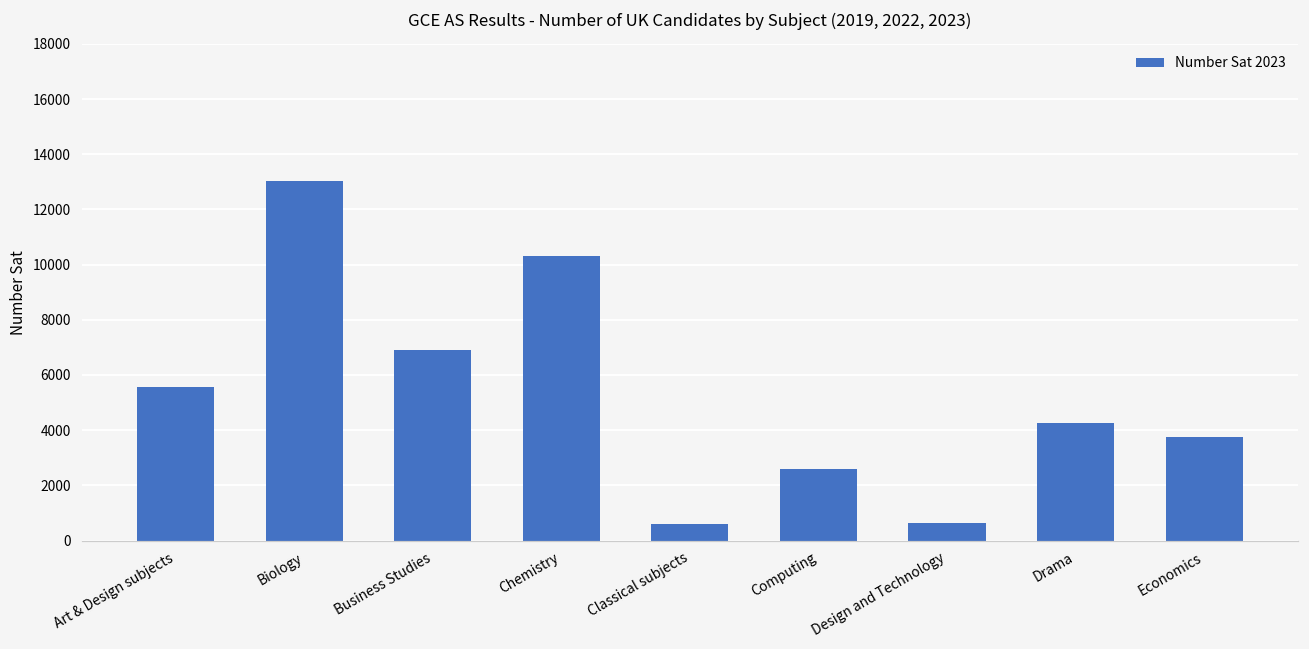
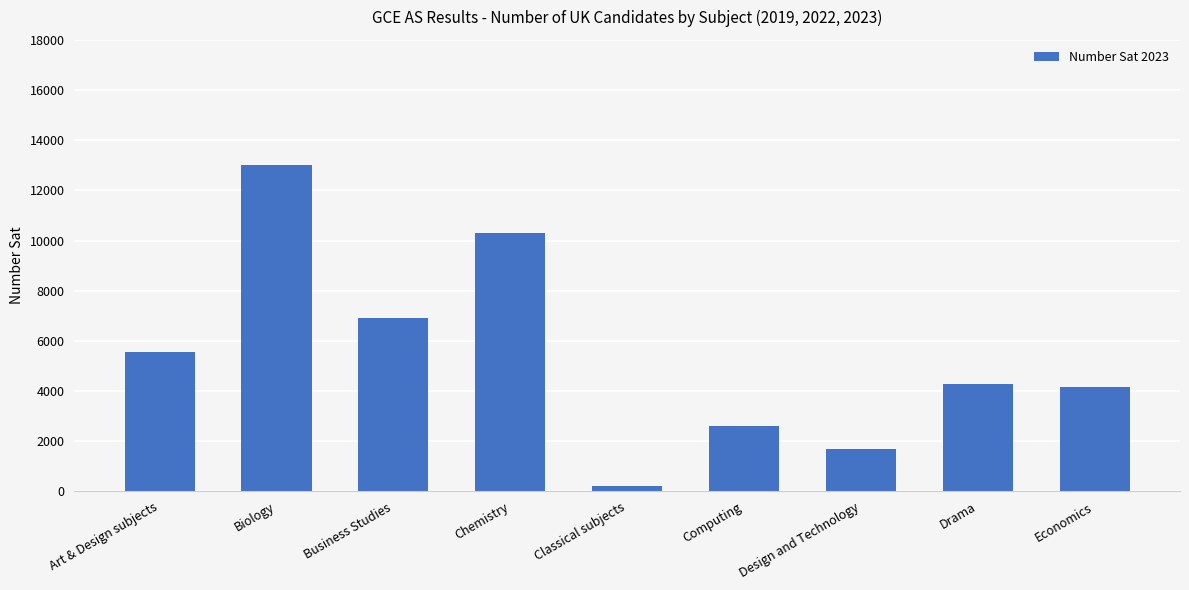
Classical subjects: 600 -> 200
Design and Technology: 600 -> 1700
Economics: 3800 -> 4200
